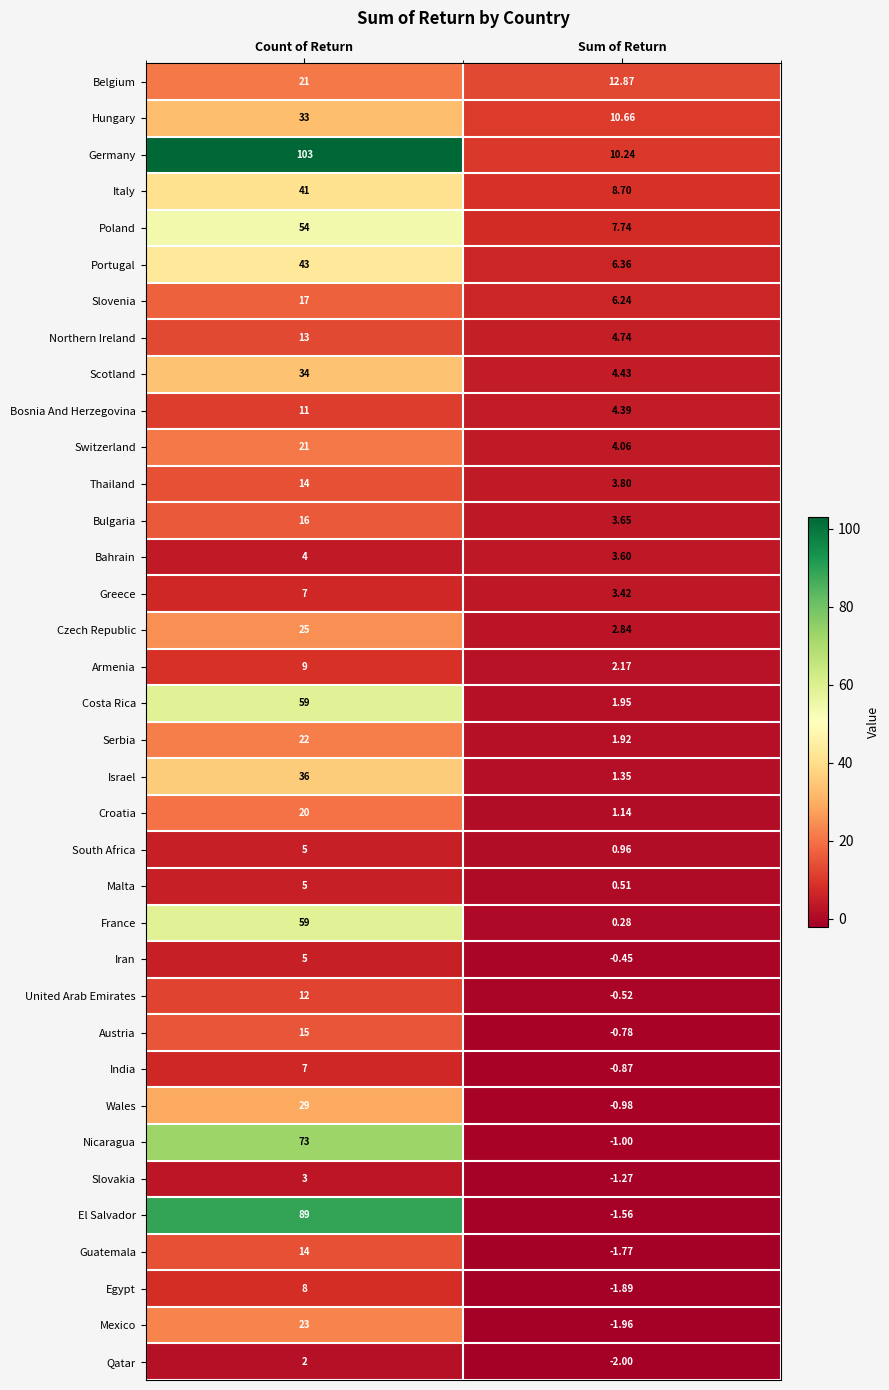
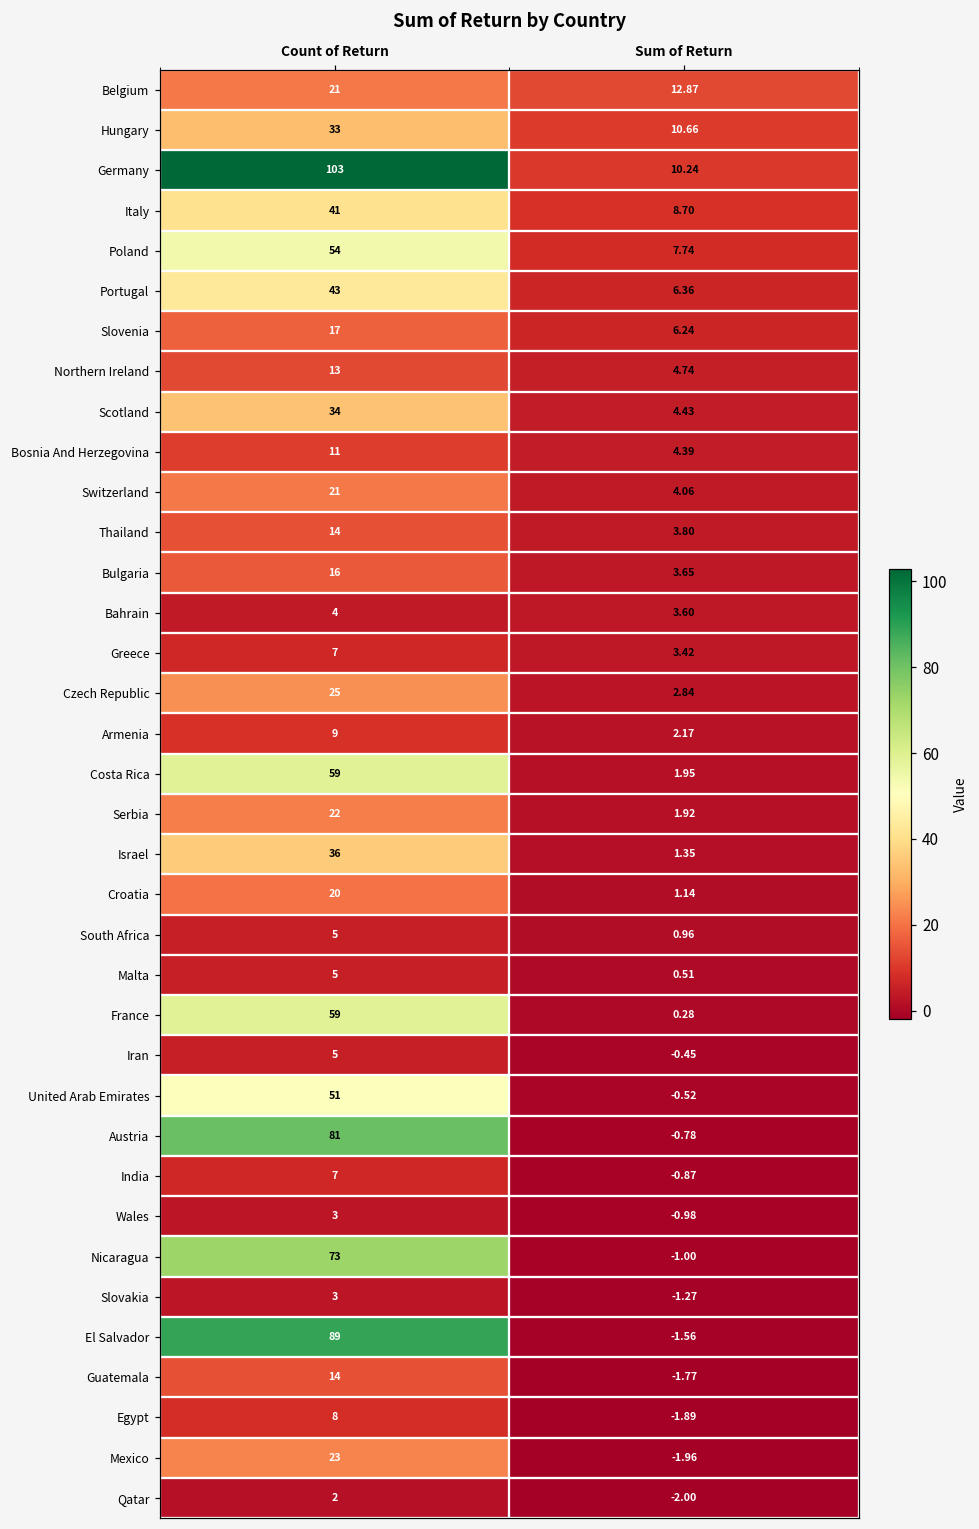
United Arab Emirates, Count of Return: 12 -> 51
Austria, Count of Return: 15 -> 81
Wales, Count of Return: 29 -> 3
